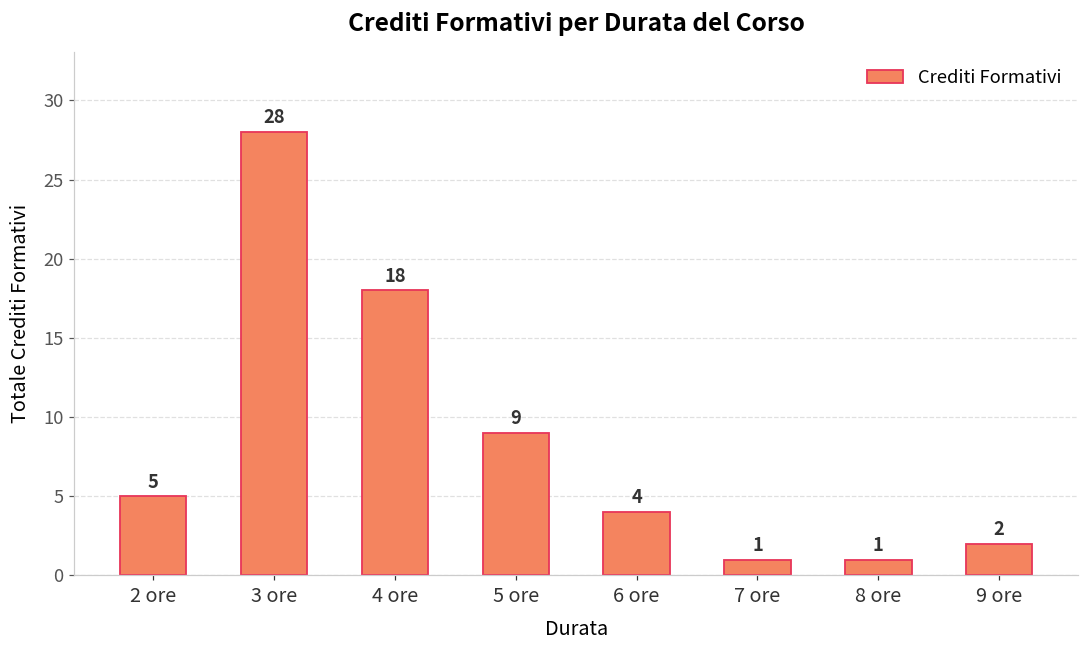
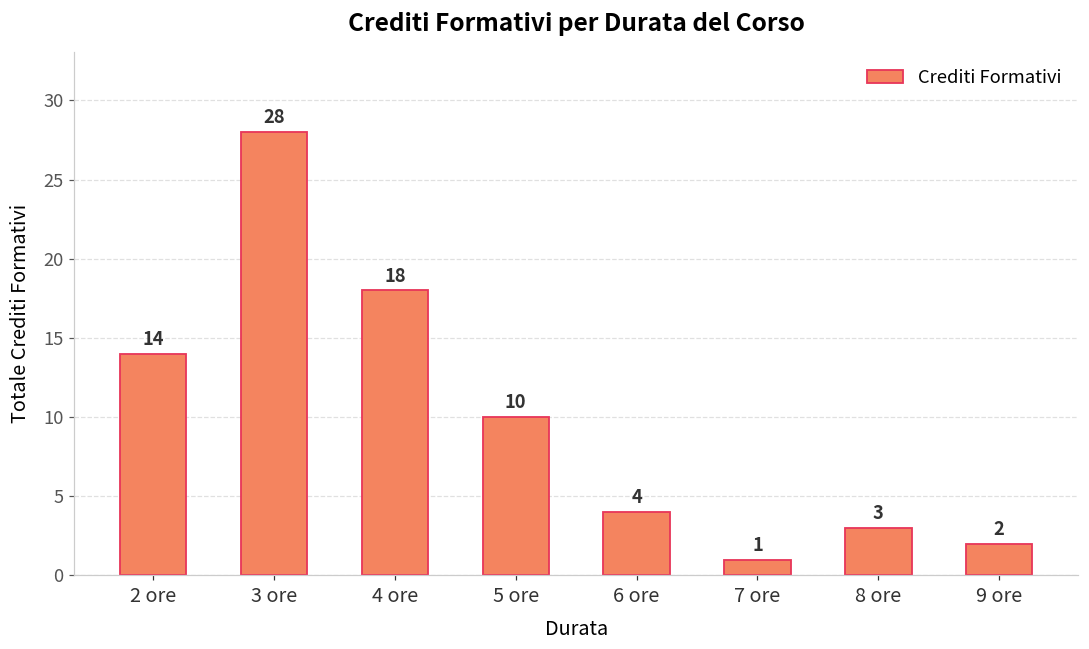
2 ore: 5 -> 14
5 ore: 9 -> 10
8 ore: 1 -> 3
